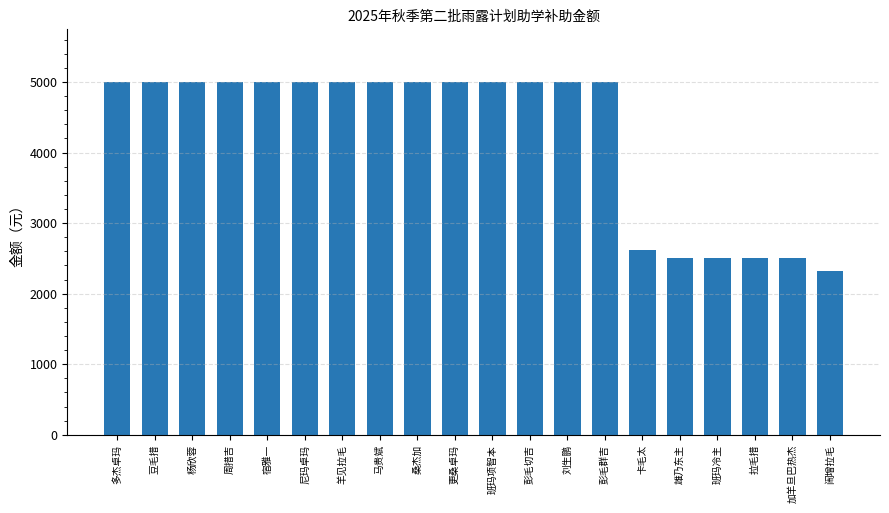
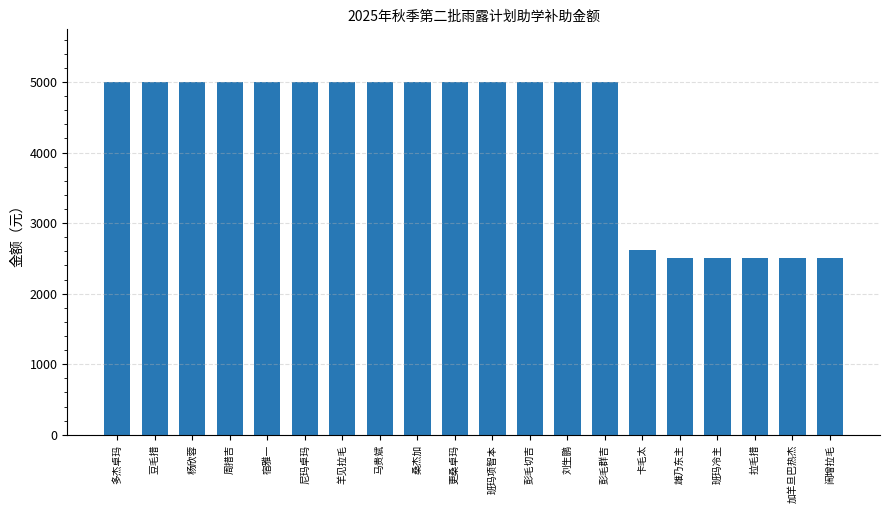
闹增拉毛: 2300 -> 2500
